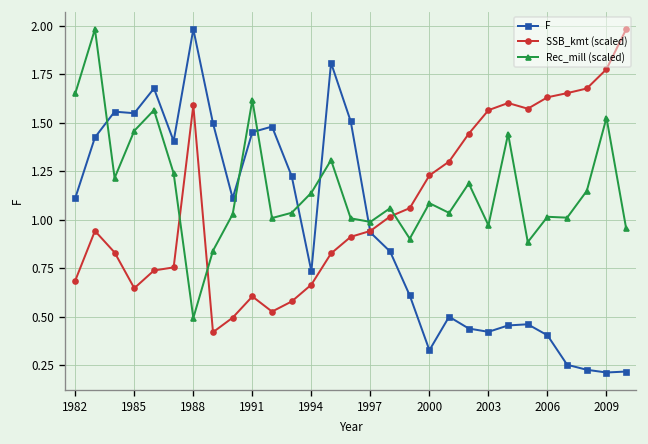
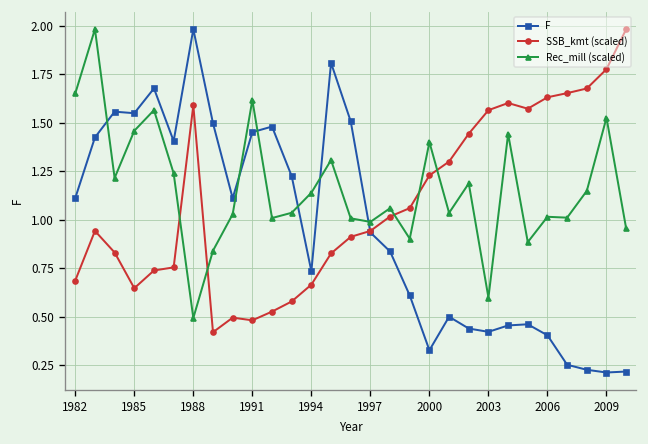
SSB_kmt (scaled), 1991: 0.60 -> 0.48
Rec_mill (scaled), 2000: 1.09 -> 1.40
Rec_mill (scaled), 2003: 0.97 -> 0.60
